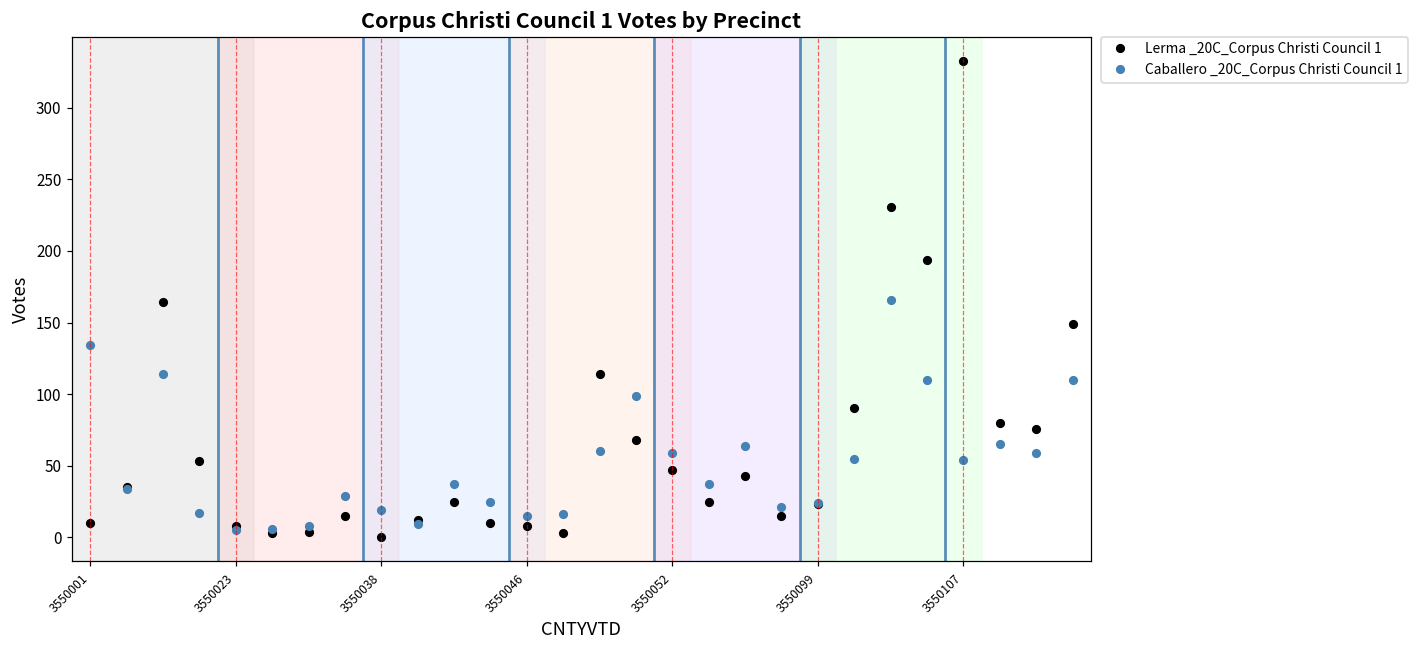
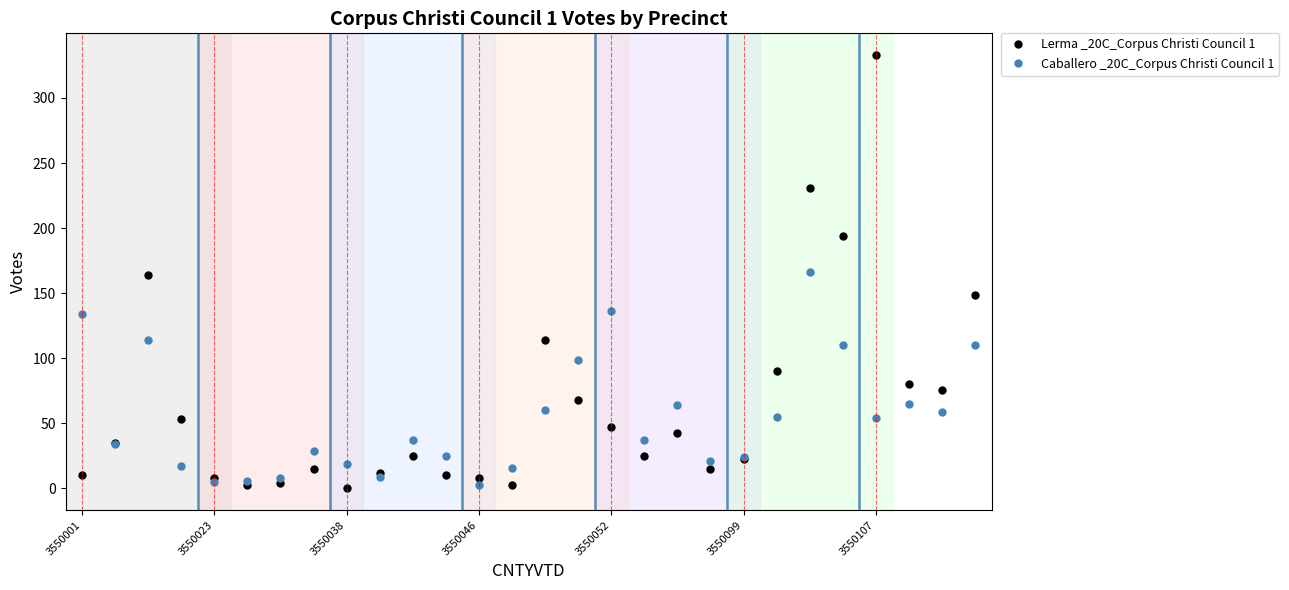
Caballero _20C_Corpus Christi Council 1, 3550046: 15 -> 3
Caballero _20C_Corpus Christi Council 1, 3550052: 59 -> 136
